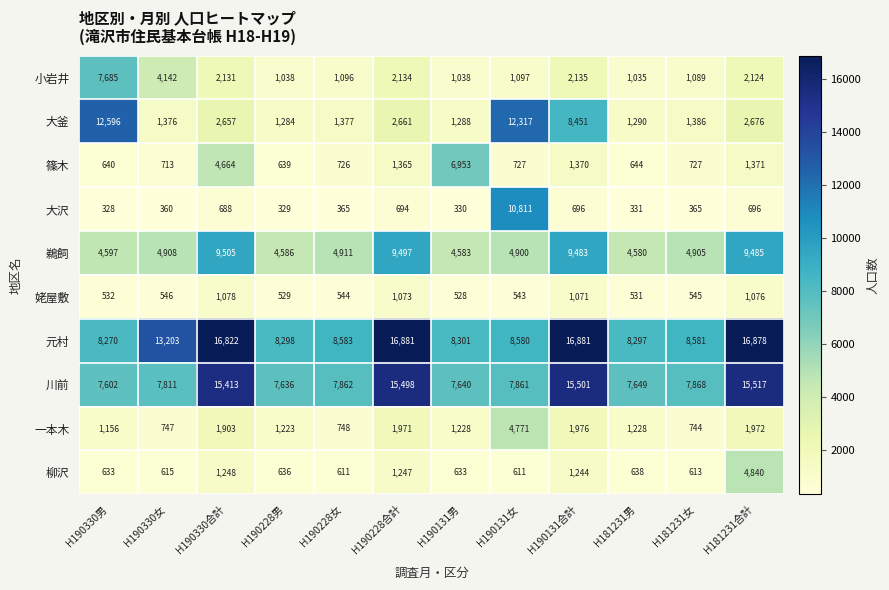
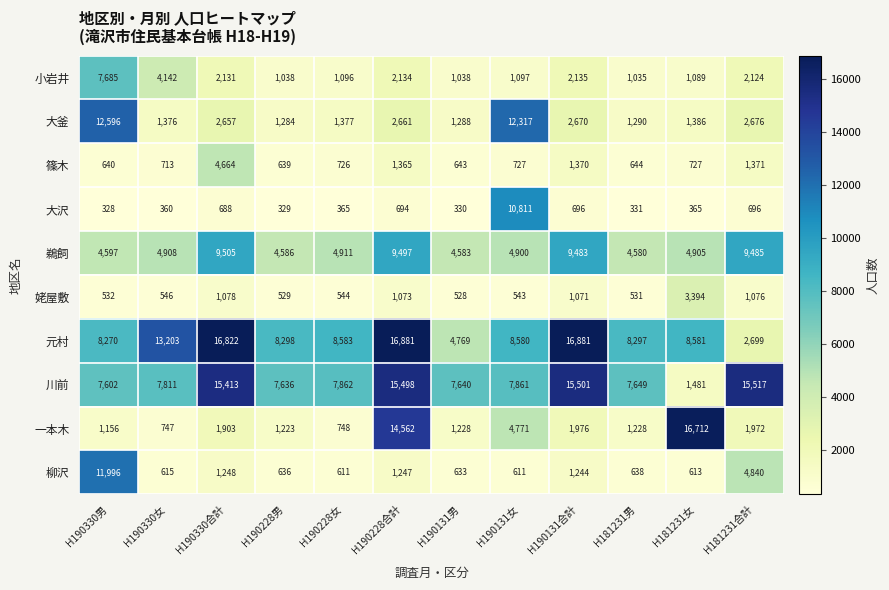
大釜, H190131合計: 8,451 -> 2,670
篠木, H190131男: 6,953 -> 643
姥屋敷, H181231女: 545 -> 3,394
元村, H190131男: 8,301 -> 4,769
元村, H181231合計: 16,878 -> 2,699
川前, H181231女: 7,868 -> 1,481
一本木, H190228合計: 1,971 -> 14,562
一本木, H181231女: 744 -> 16,712
柳沢, H190330男: 633 -> 11,996
